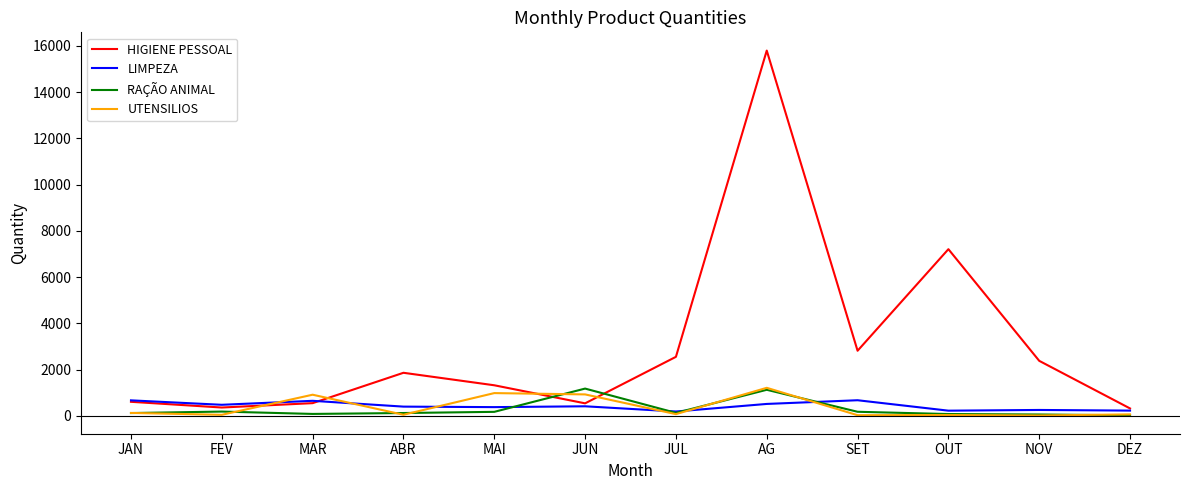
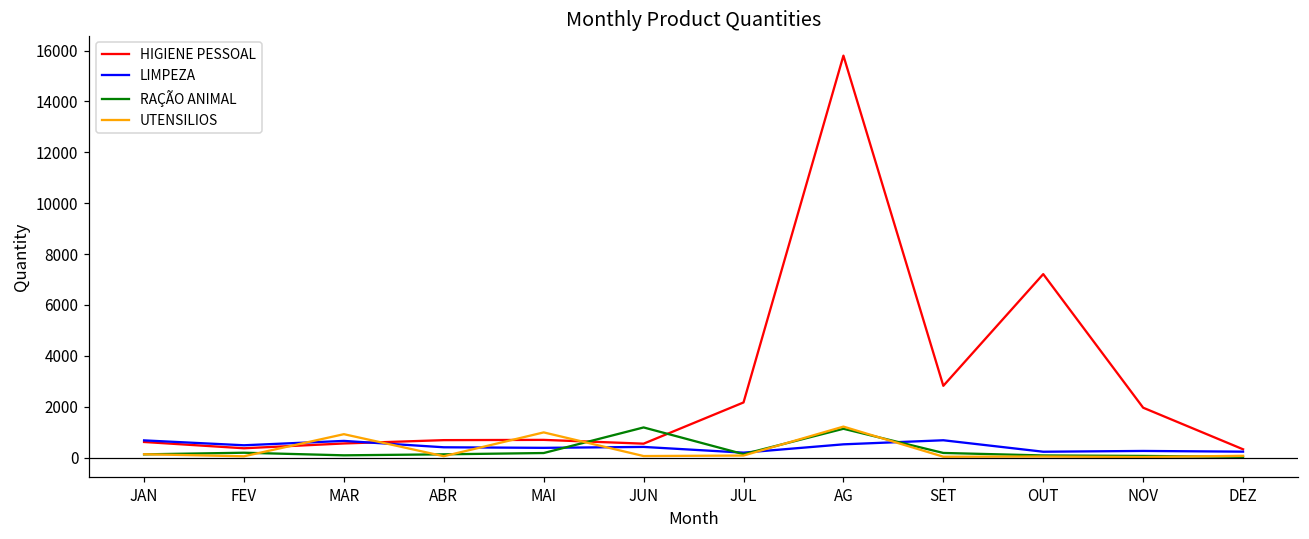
HIGIENE PESSOAL, ABR: 1900 -> 700
HIGIENE PESSOAL, MAI: 1300 -> 700
UTENSILIOS, JUN: 900 -> 100
HIGIENE PESSOAL, JUL: 2600 -> 2200
HIGIENE PESSOAL, NOV: 2400 -> 2000
